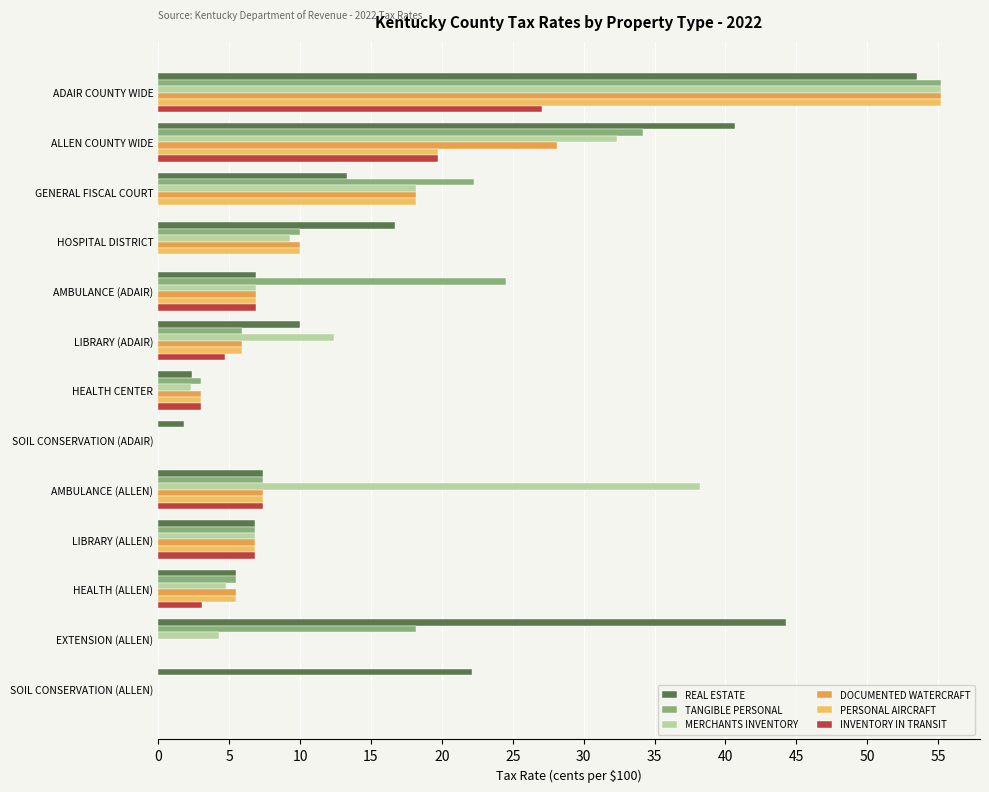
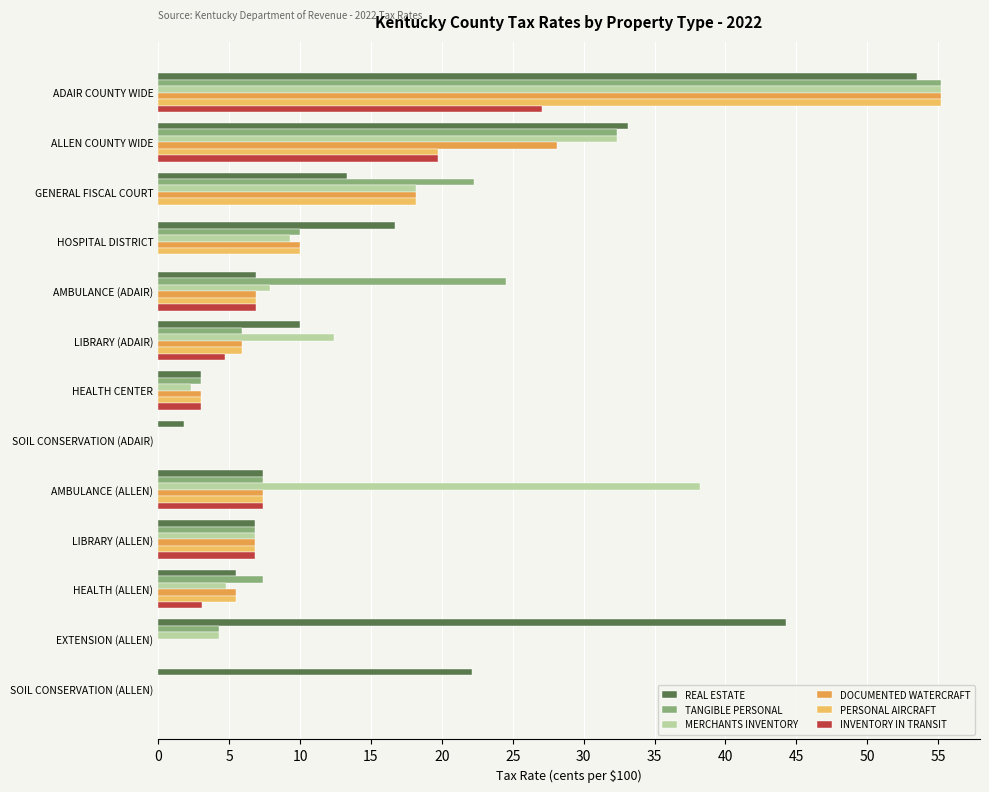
REAL ESTATE, ALLEN COUNTY WIDE: 40.7 -> 33.1
TANGIBLE PERSONAL, ALLEN COUNTY WIDE: 34.2 -> 32.4
MERCHANTS INVENTORY, AMBULANCE (ADAIR): 6.9 -> 7.9
REAL ESTATE, HEALTH CENTER: 2.4 -> 3.0
TANGIBLE PERSONAL, HEALTH (ALLEN): 5.5 -> 7.4
TANGIBLE PERSONAL, EXTENSION (ALLEN): 18.2 -> 4.3
